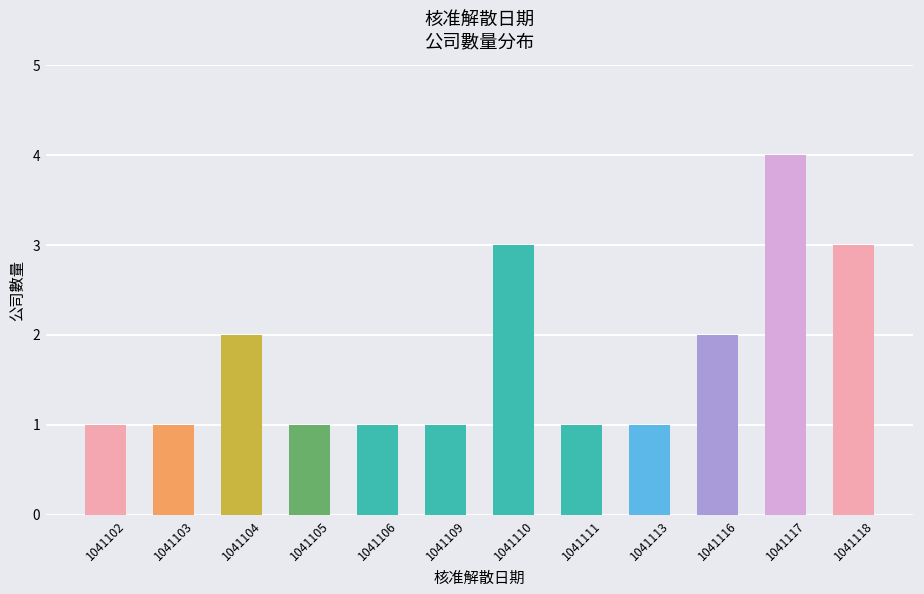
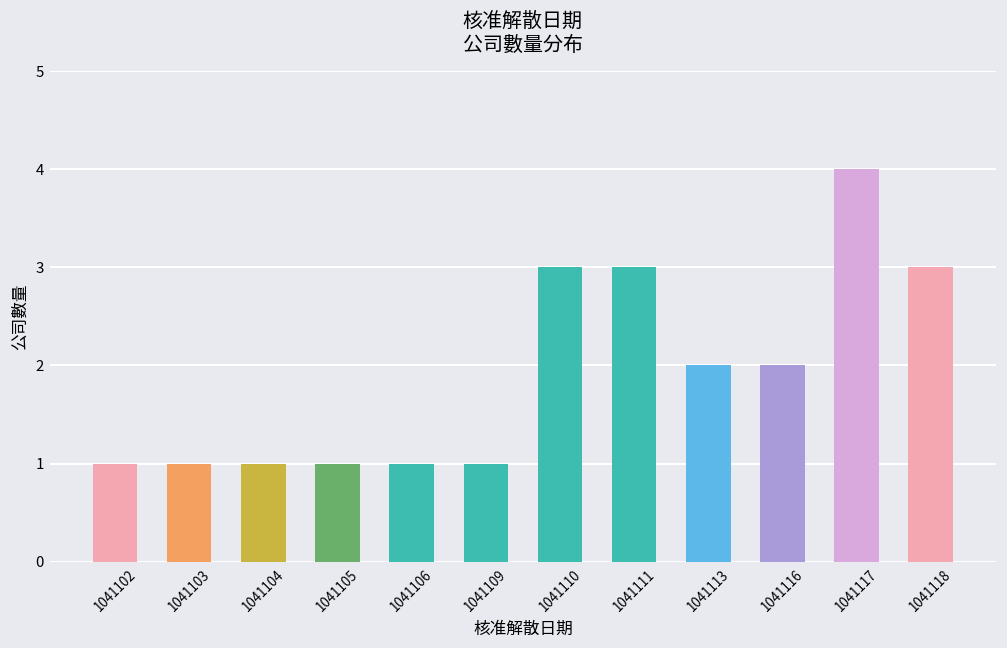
1041104: 2 -> 1
1041111: 1 -> 3
1041113: 1 -> 2
